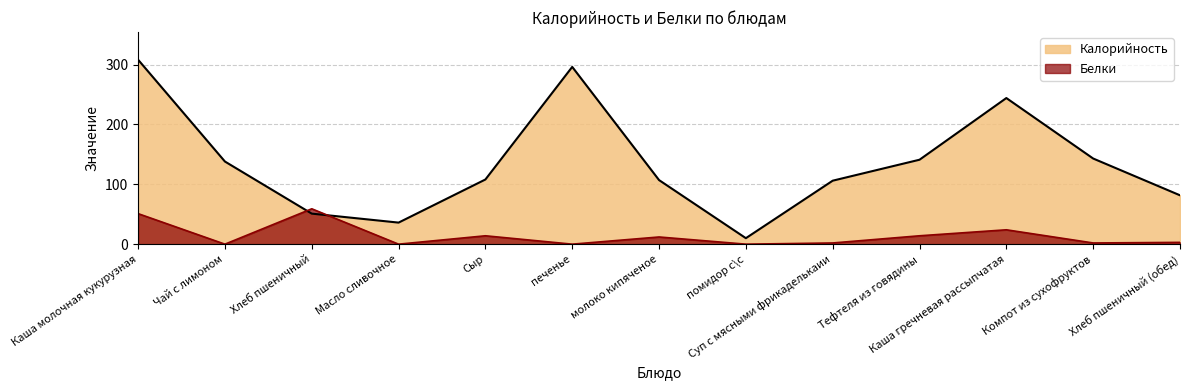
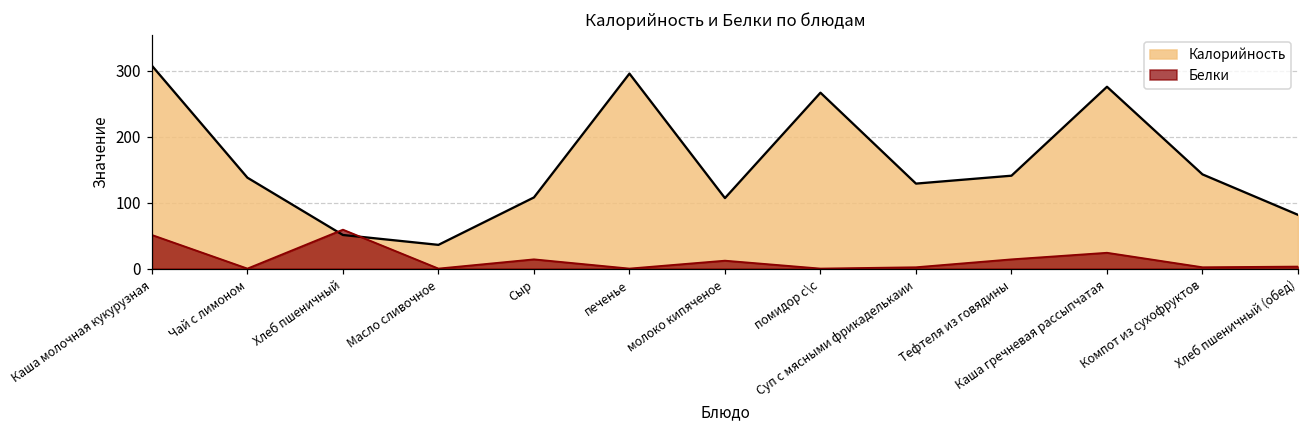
Калорийность, помидор с\с: 10 -> 270
Калорийность, Суп с мясными фрикаделькаии: 110 -> 130
Калорийность, Каша гречневая рассыпчатая: 240 -> 280
